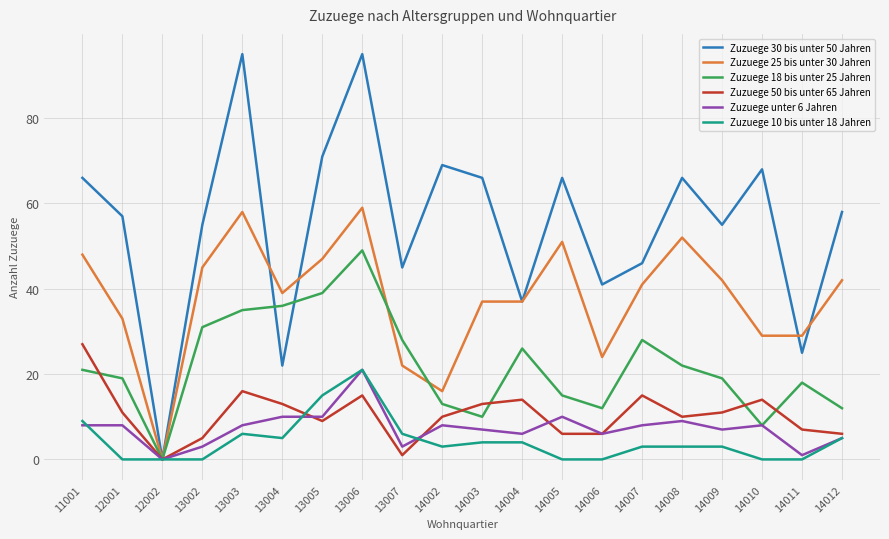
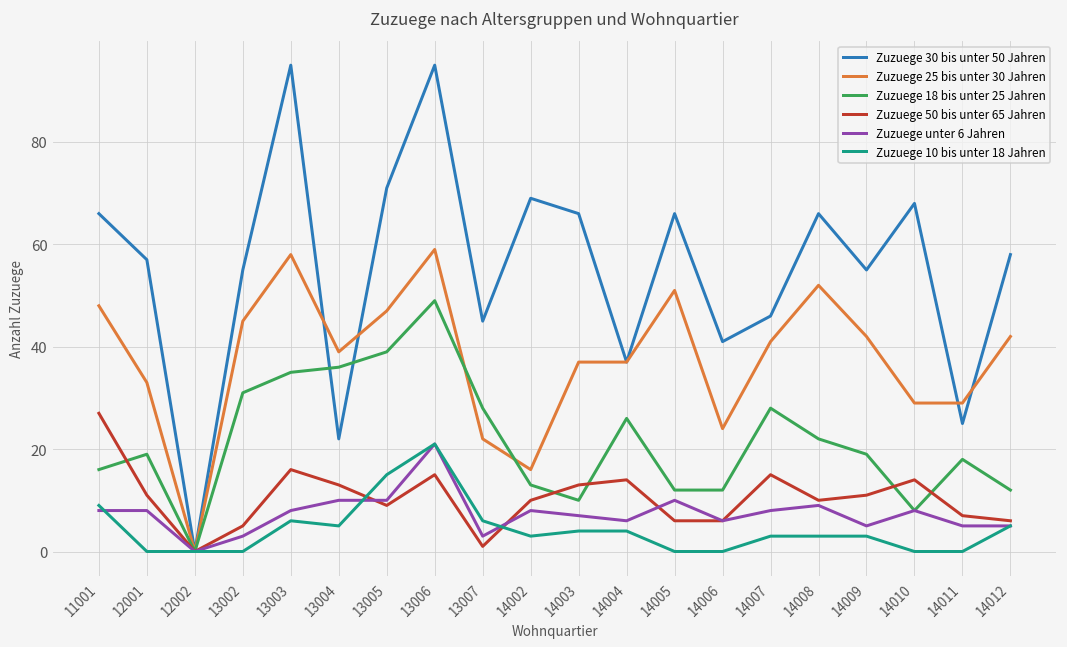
Zuzuege 18 bis unter 25 Jahren, 11001: 21 -> 16
Zuzuege 18 bis unter 25 Jahren, 14005: 15 -> 12
Zuzuege unter 6 Jahren, 14009: 7 -> 5
Zuzuege unter 6 Jahren, 14011: 1 -> 5
